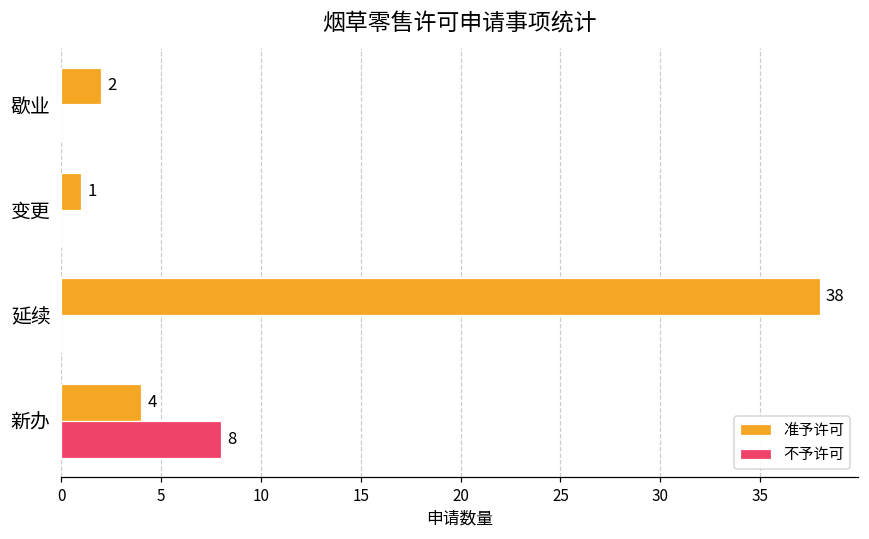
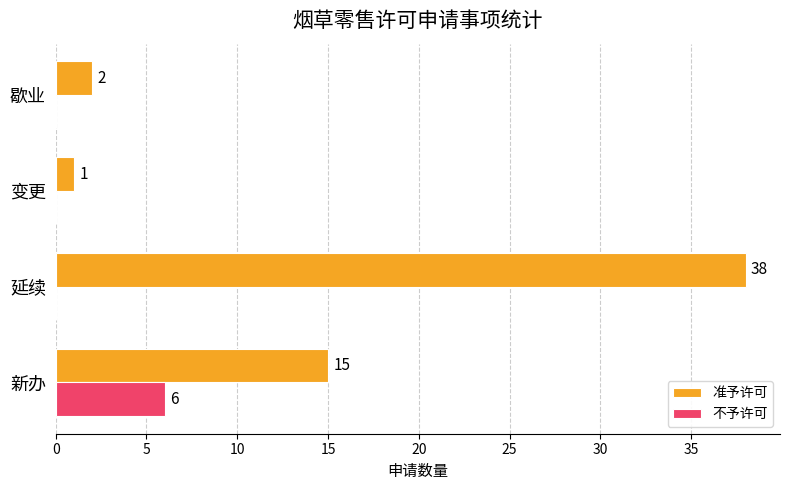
准予许可, 新办: 4 -> 15
不予许可, 新办: 8 -> 6
